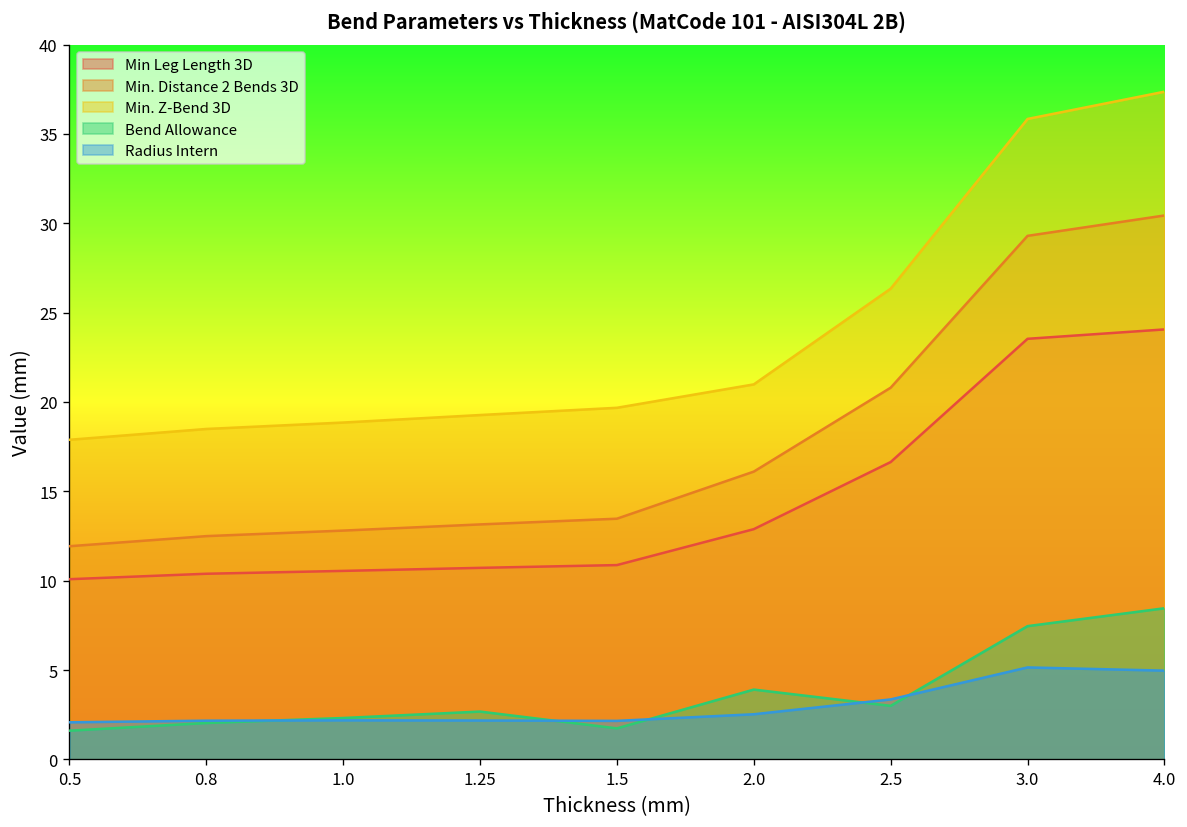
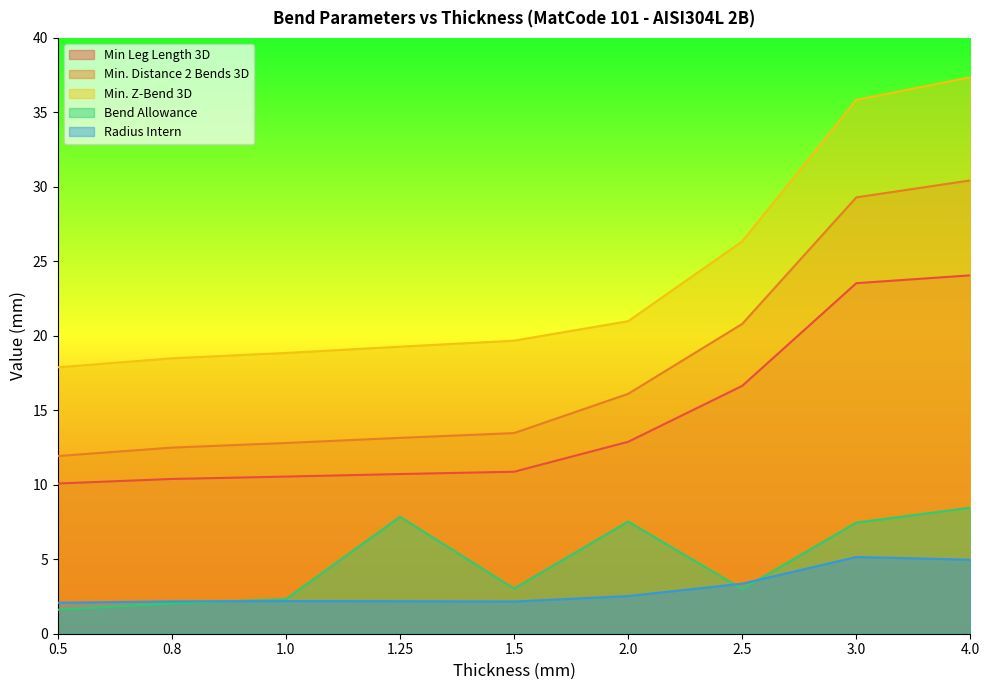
Bend Allowance, 1.25: 2.7 -> 7.9
Bend Allowance, 1.5: 1.7 -> 3.0
Bend Allowance, 2.0: 3.9 -> 7.5
